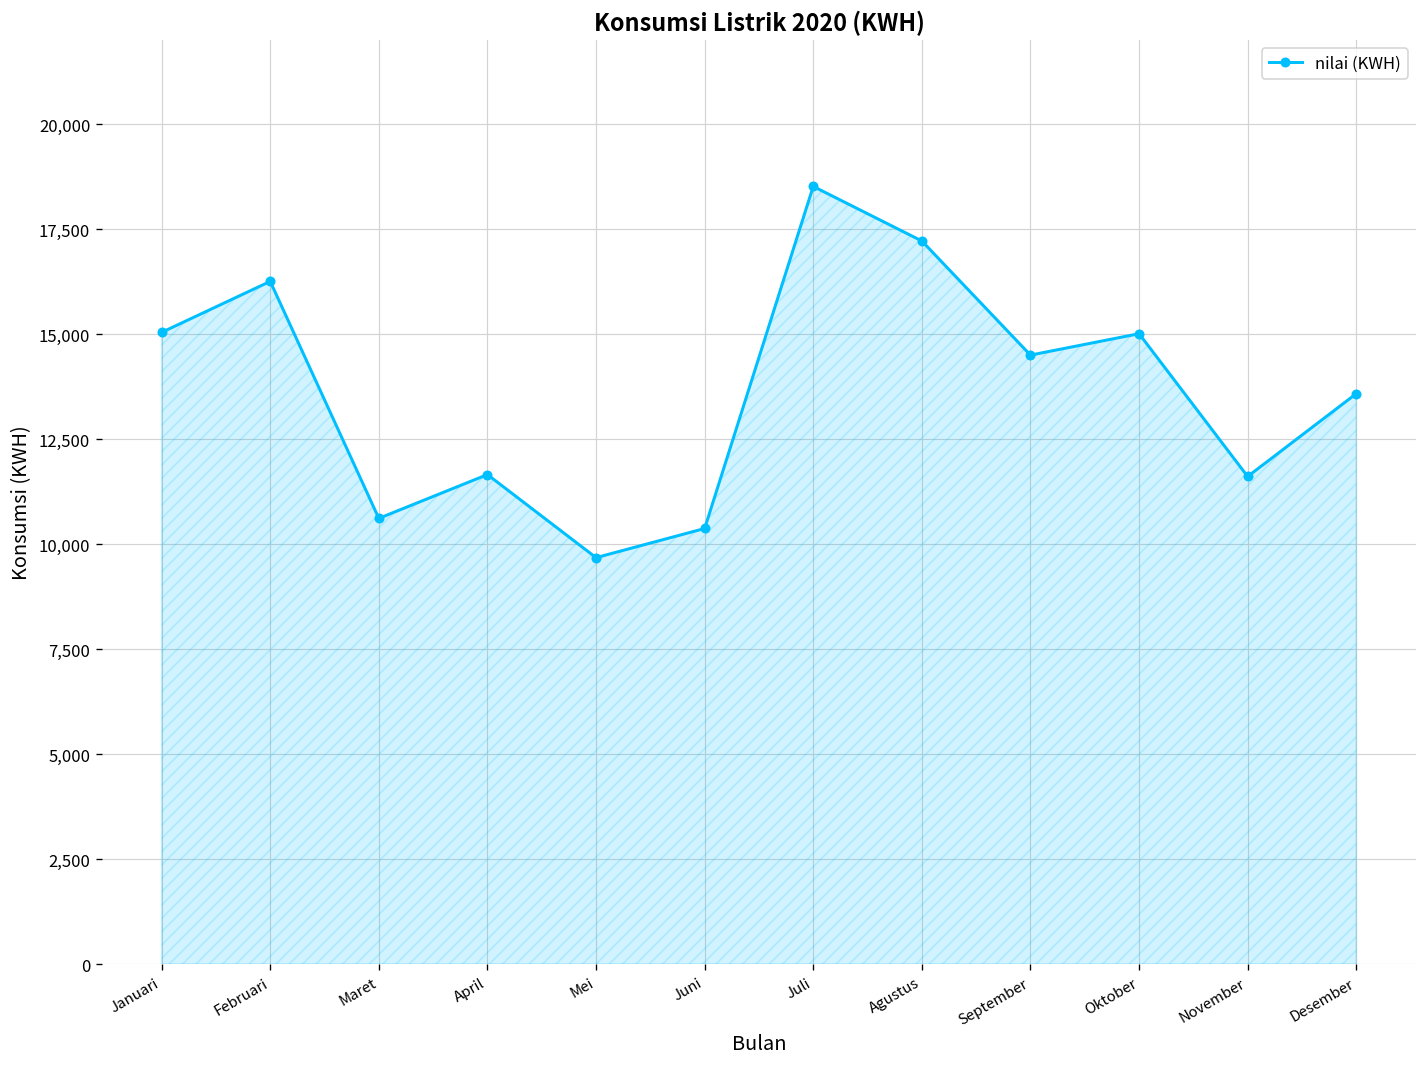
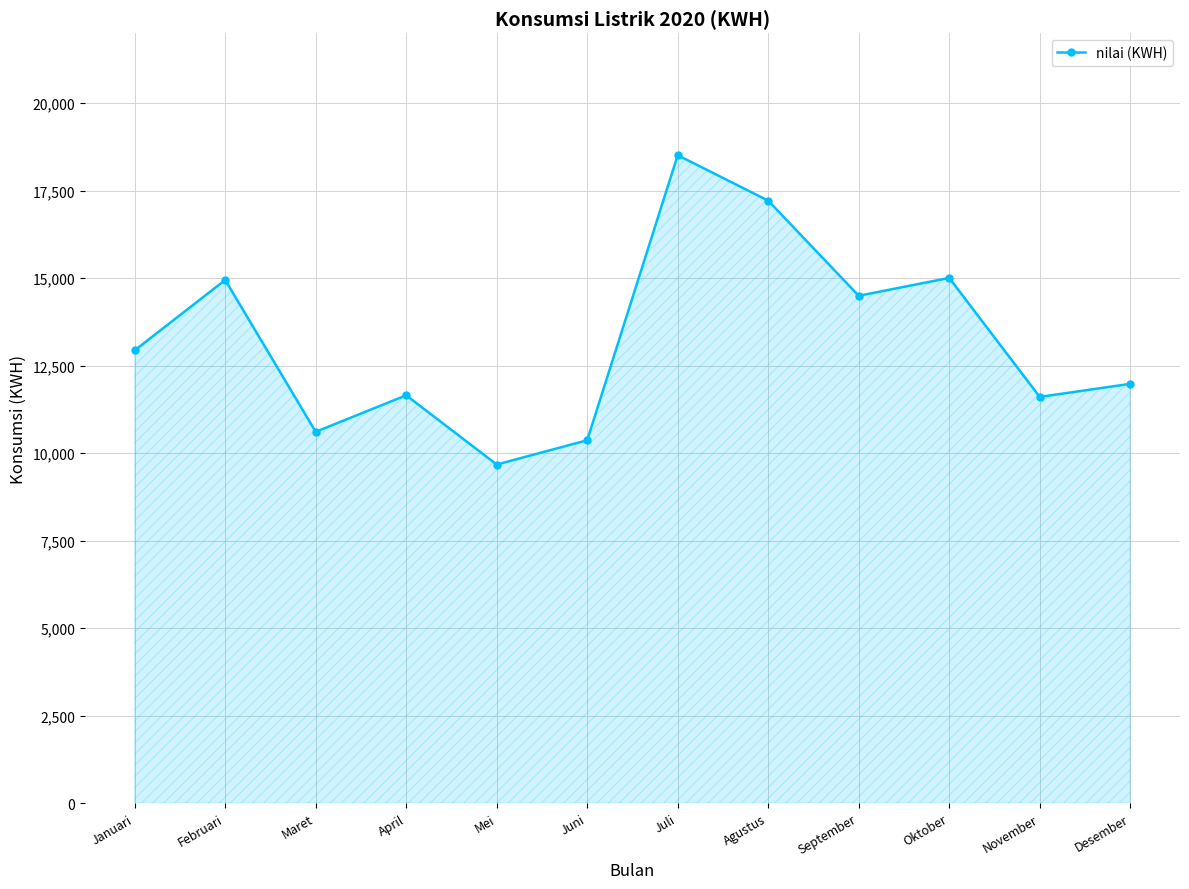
Januari: 15,000 -> 12,900
Februari: 16,300 -> 14,900
Desember: 13,600 -> 12,000
